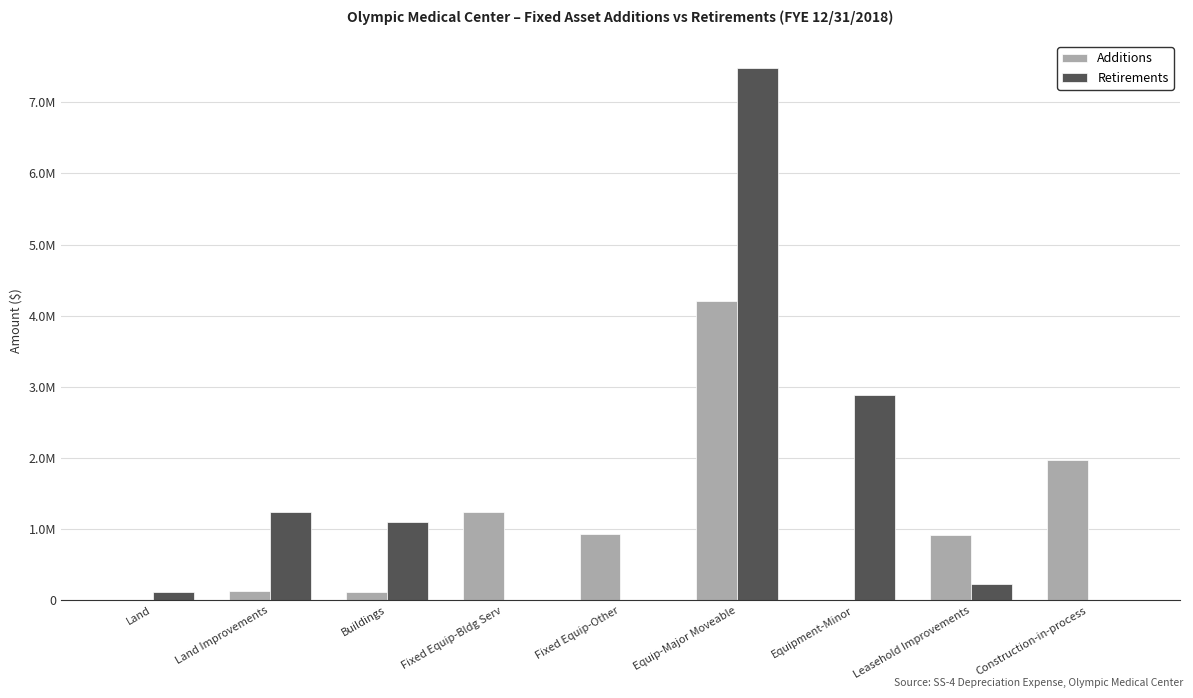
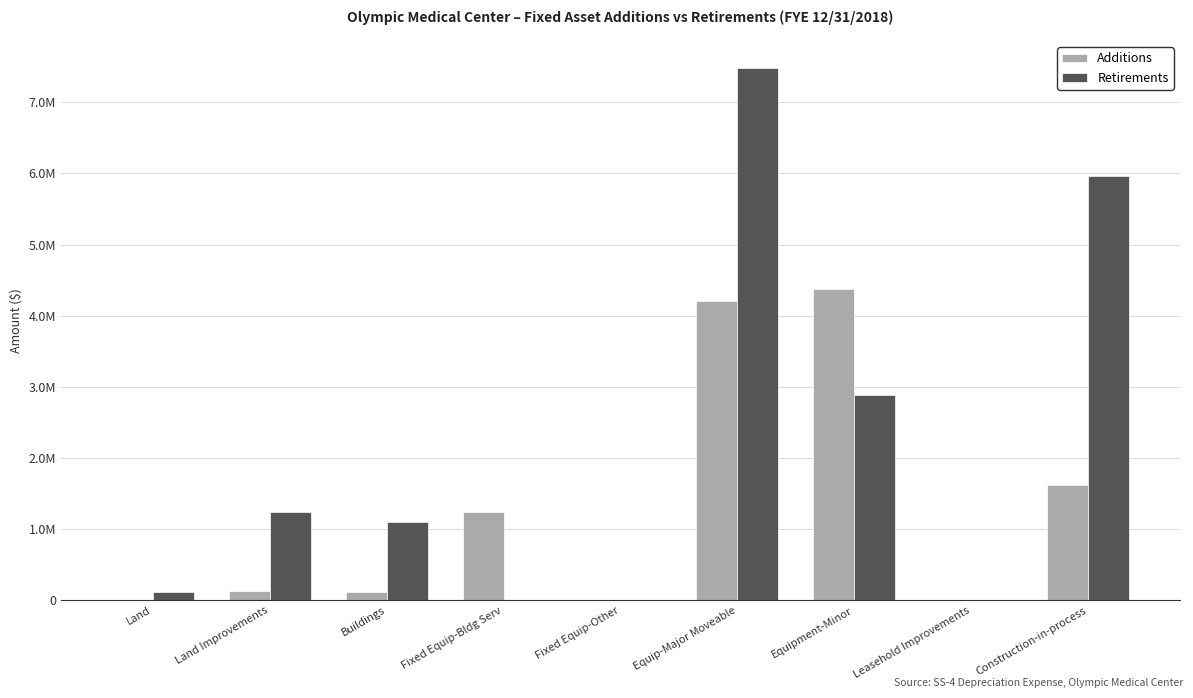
Additions, Fixed Equip-Other: 900000 -> 0
Additions, Equipment-Minor: 0 -> 4400000
Additions, Leasehold Improvements: 900000 -> 0
Retirements, Leasehold Improvements: 200000 -> 0
Additions, Construction-in-process: 2000000 -> 1600000
Retirements, Construction-in-process: 0 -> 6000000
